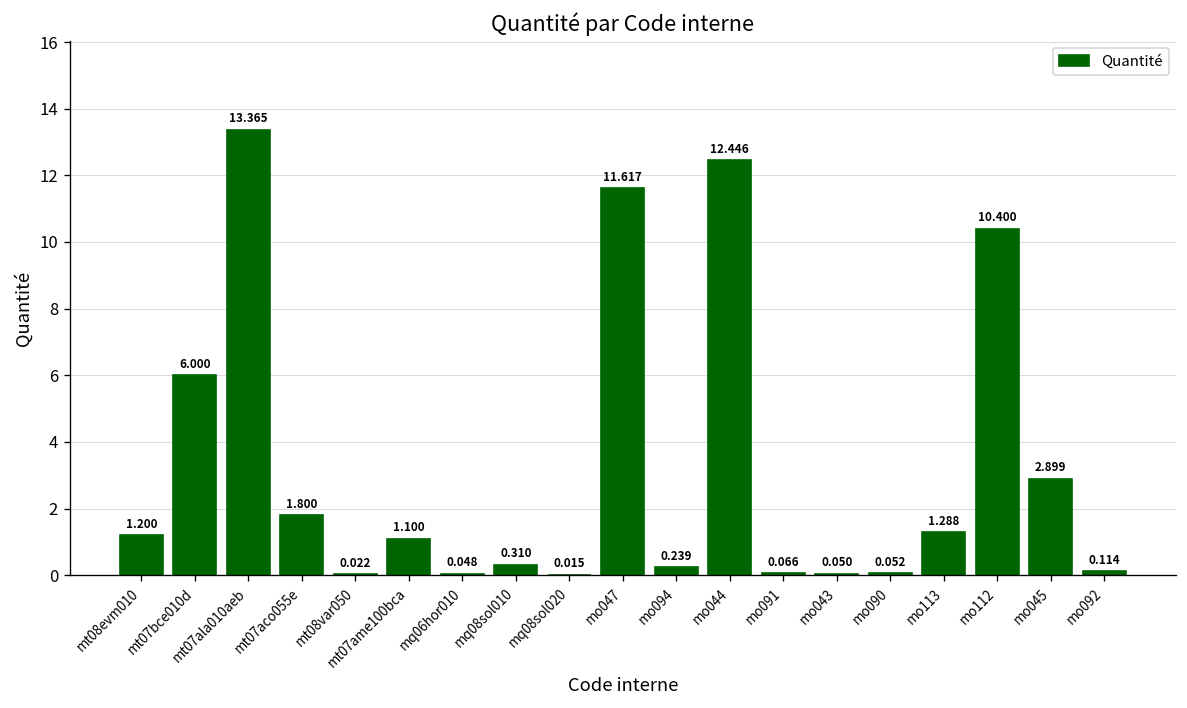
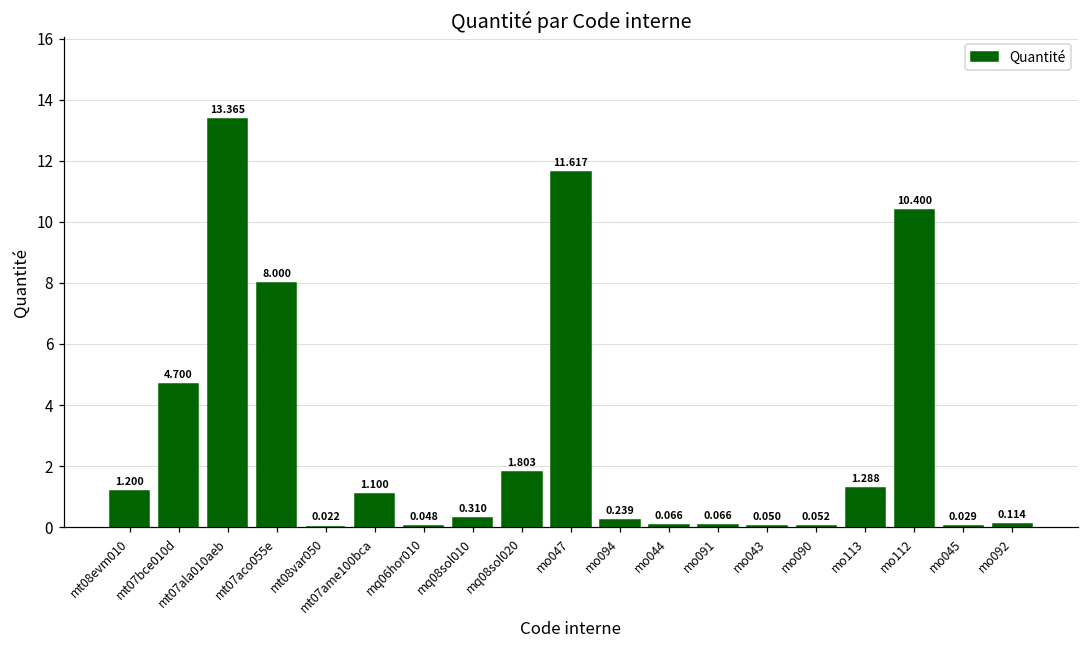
mt07bce010d: 6.000 -> 4.700
mt07aco055e: 1.800 -> 8.000
mq08sol020: 0.015 -> 1.803
mo044: 12.446 -> 0.066
mo045: 2.899 -> 0.029
